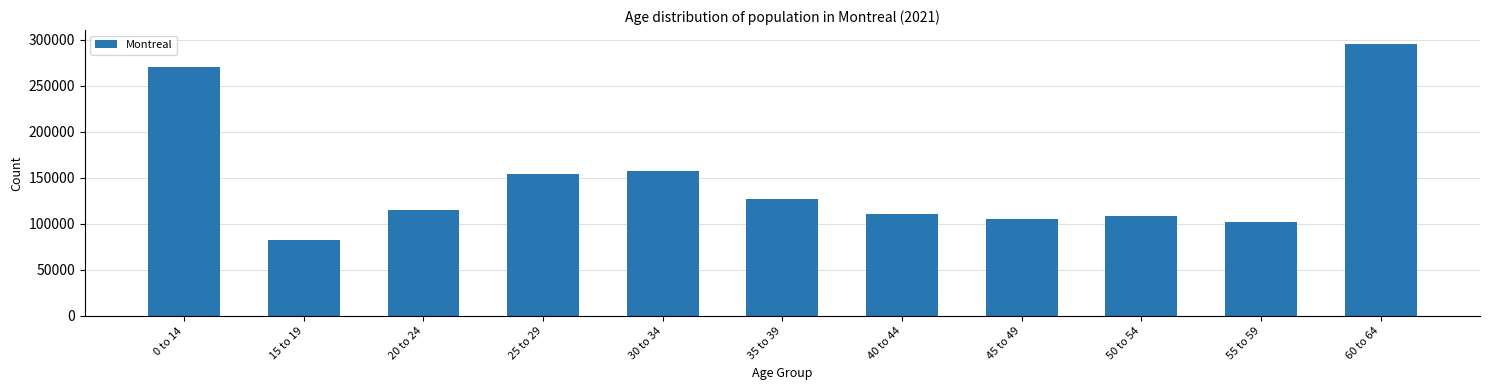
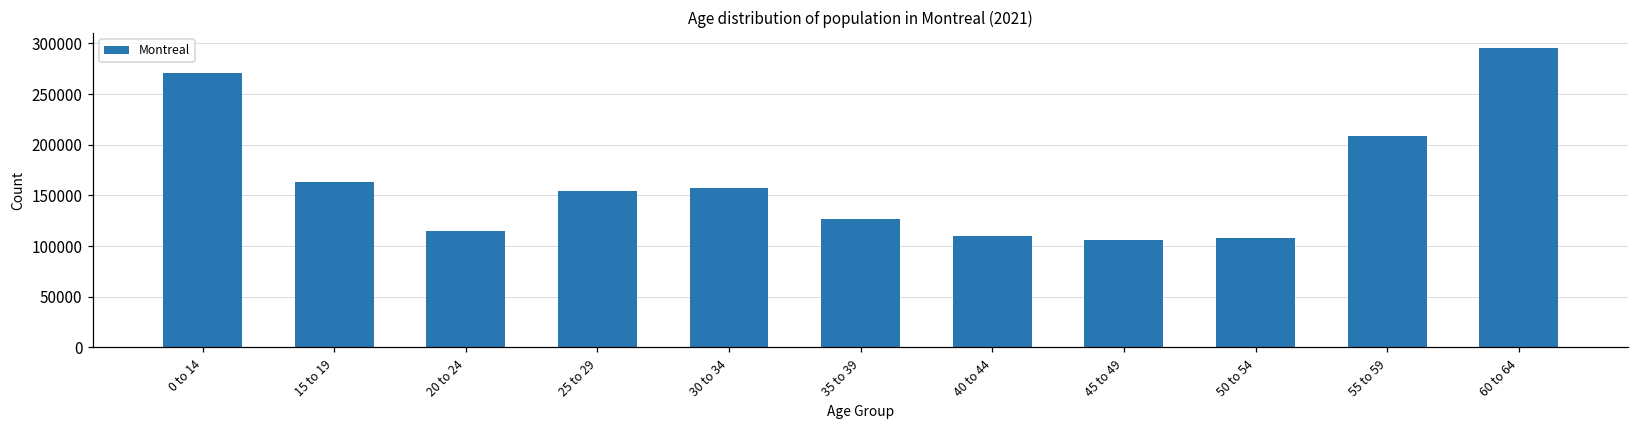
15 to 19: 80000 -> 160000
55 to 59: 100000 -> 210000
